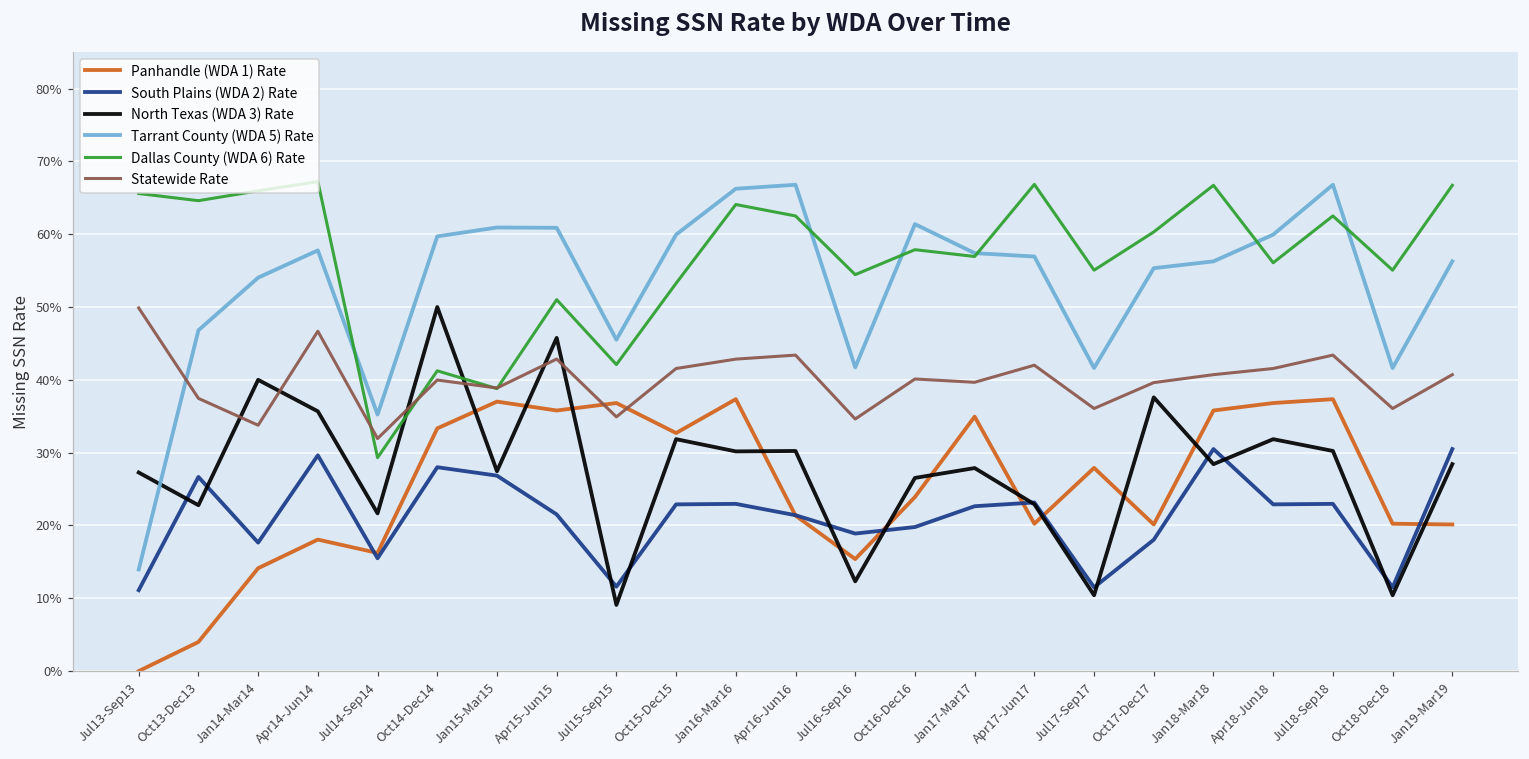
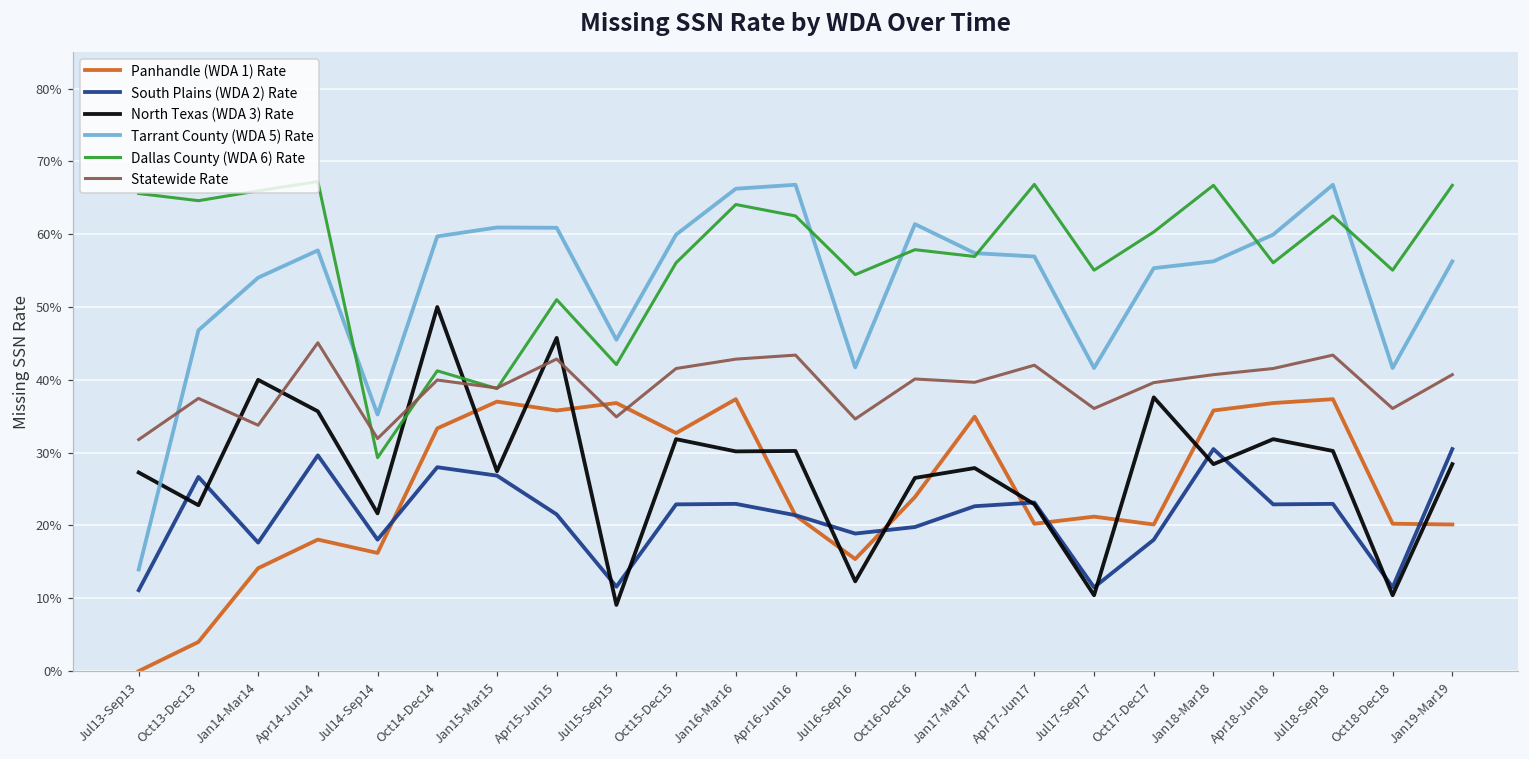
Statewide Rate, Jul13-Sep13: 50% -> 32%
Statewide Rate, Apr14-Jun14: 47% -> 45%
South Plains (WDA 2) Rate, Jul14-Sep14: 15% -> 18%
Dallas County (WDA 6) Rate, Oct15-Dec15: 53% -> 56%
Panhandle (WDA 1) Rate, Jul17-Sep17: 28% -> 21%
